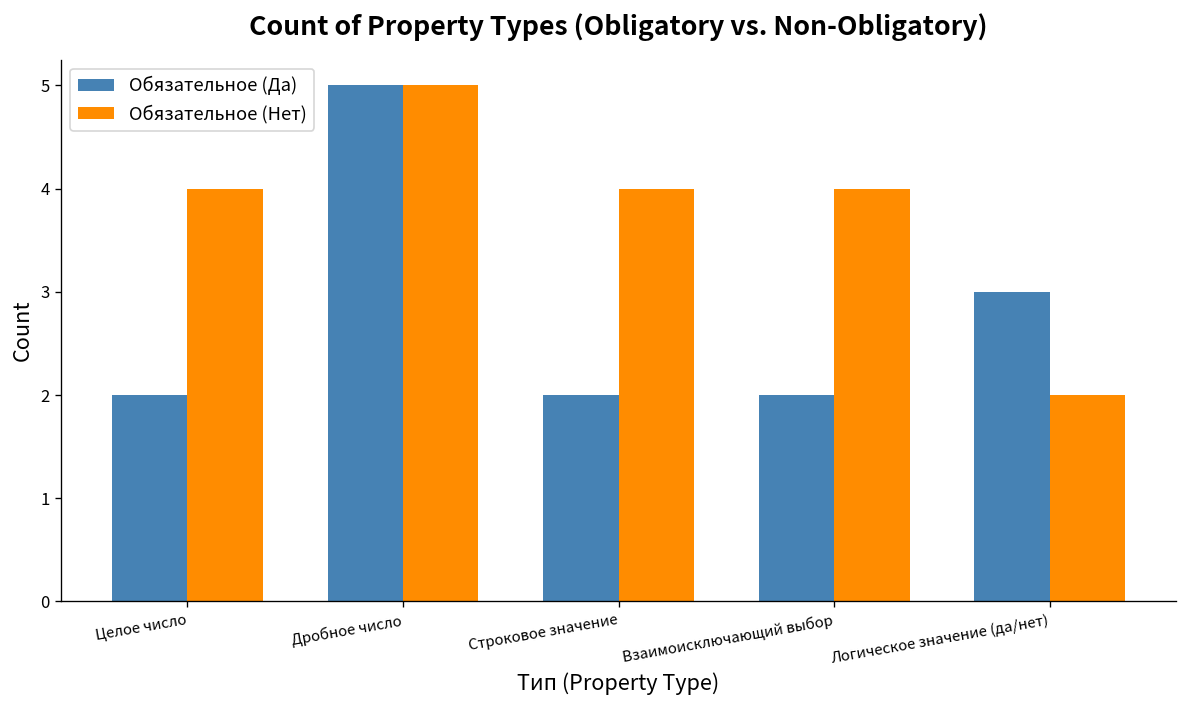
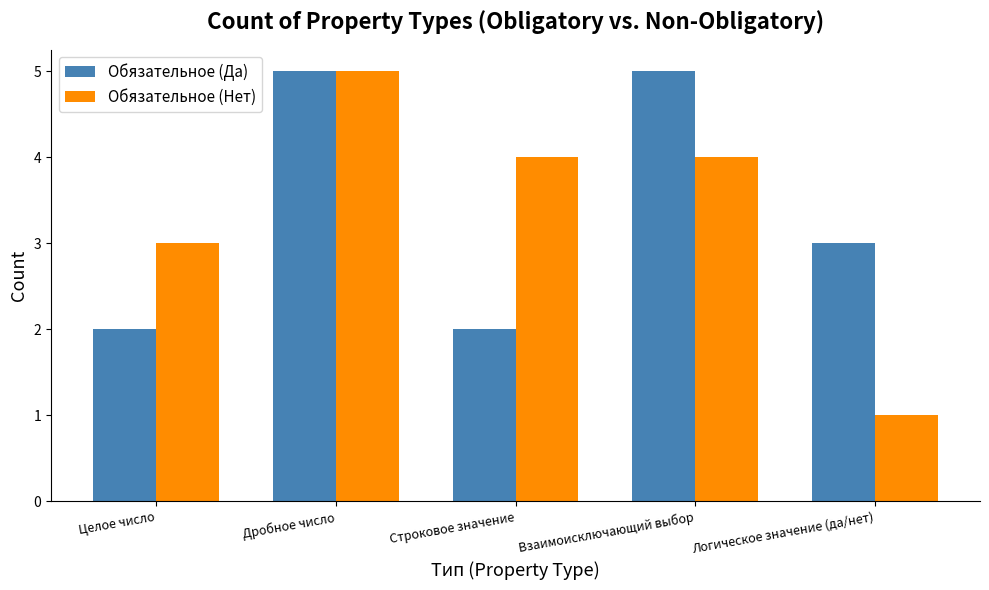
Обязательное (Нет), Целое число: 4 -> 3
Обязательное (Да), Взаимоисключающий выбор: 2 -> 5
Обязательное (Нет), Логическое значение (да/нет): 2 -> 1
